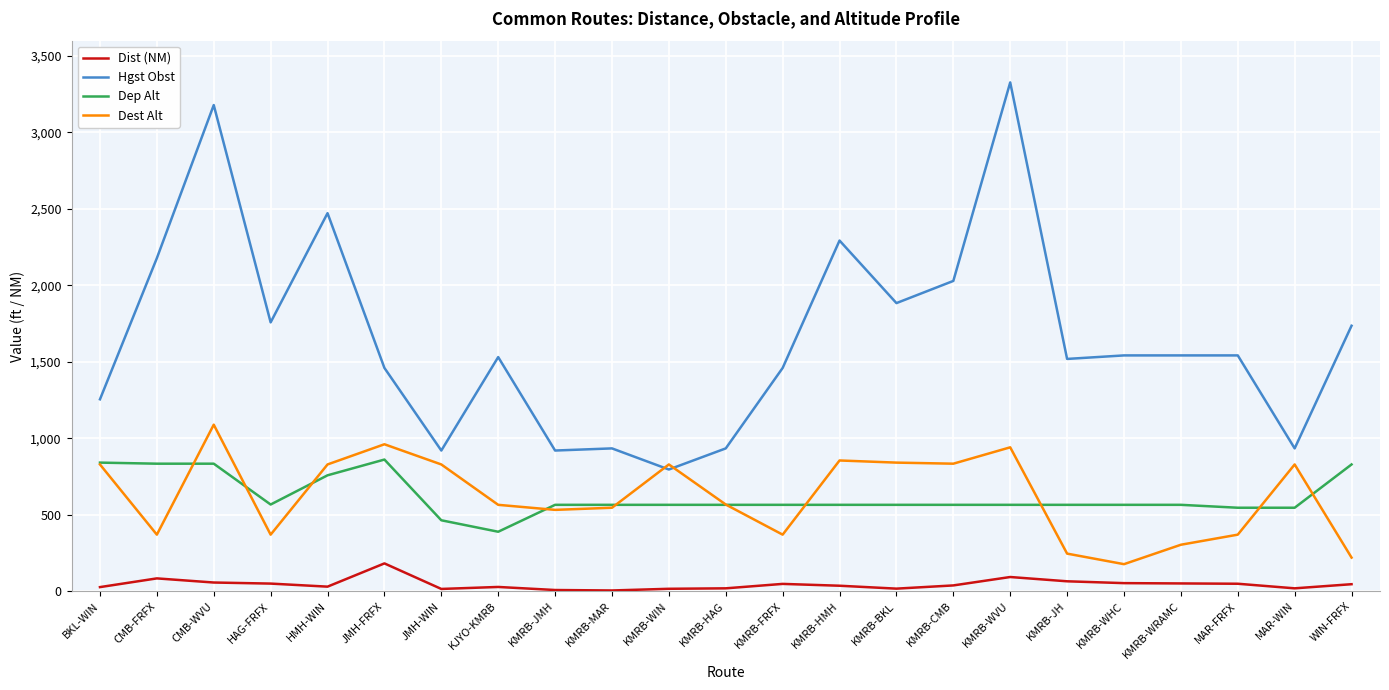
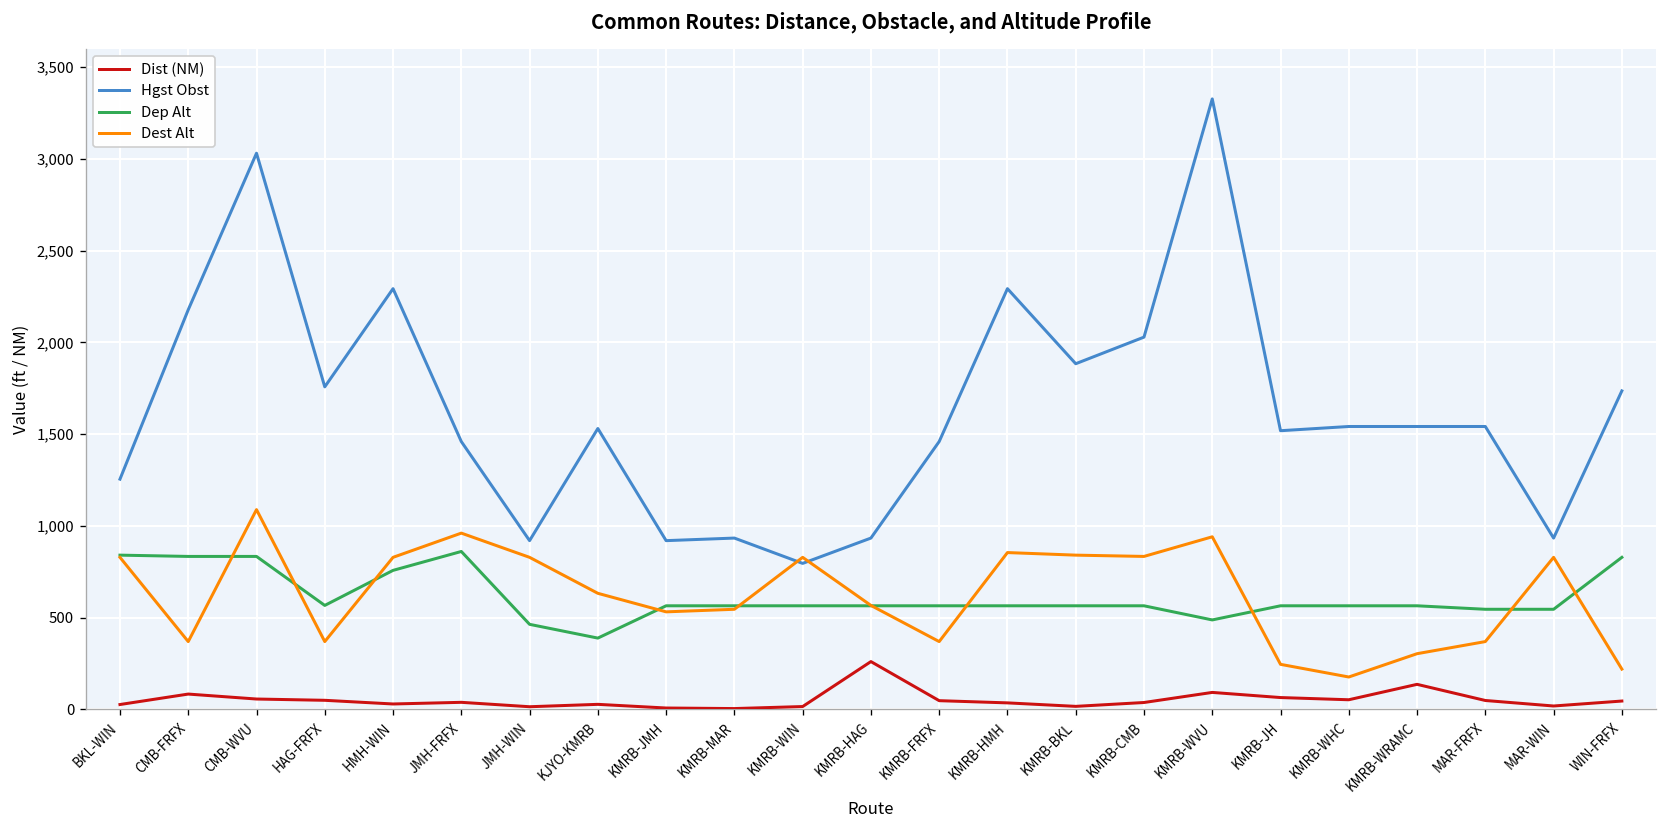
Hgst Obst, CMB-WVU: 3,180 -> 3,030
Hgst Obst, HMH-WIN: 2,470 -> 2,290
Dist (NM), JMH-FRFX: 180 -> 40
Dest Alt, KJYO-KMRB: 570 -> 630
Dist (NM), KMRB-HAG: 20 -> 260
Dep Alt, KMRB-WVU: 570 -> 490
Dist (NM), KMRB-WRAMC: 50 -> 140
